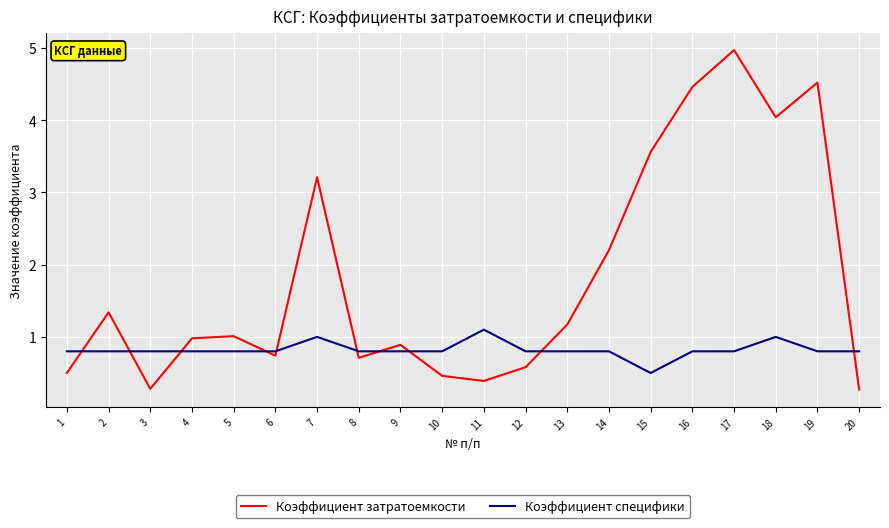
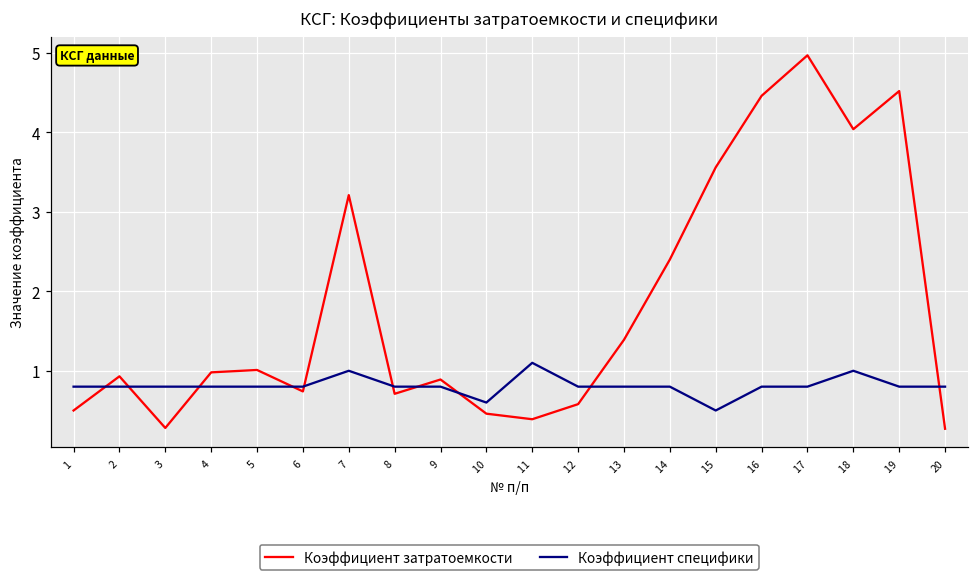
Коэффициент затратоемкости, 2: 1.3 -> 0.9
Коэффициент специфики, 10: 0.8 -> 0.6
Коэффициент затратоемкости, 13: 1.2 -> 1.4
Коэффициент затратоемкости, 14: 2.2 -> 2.4
